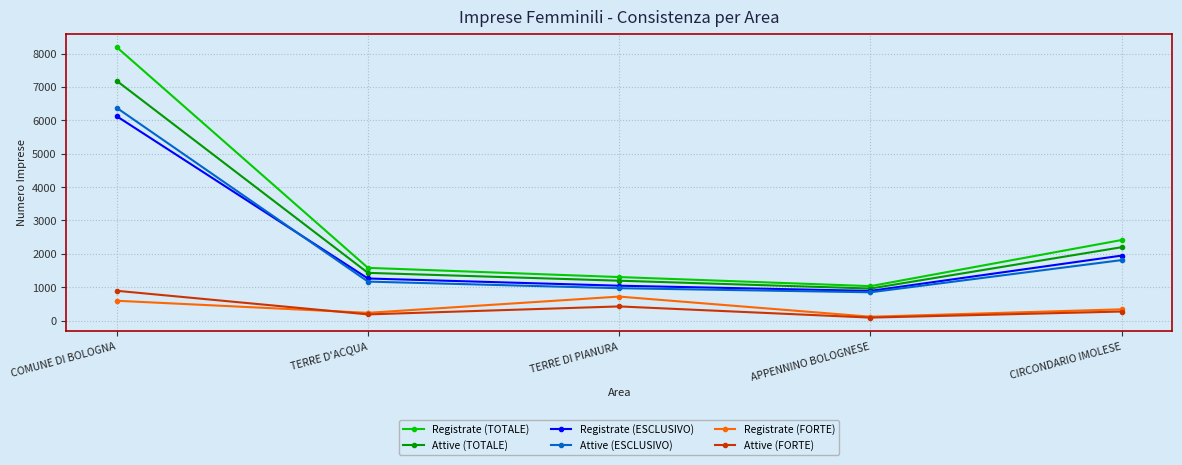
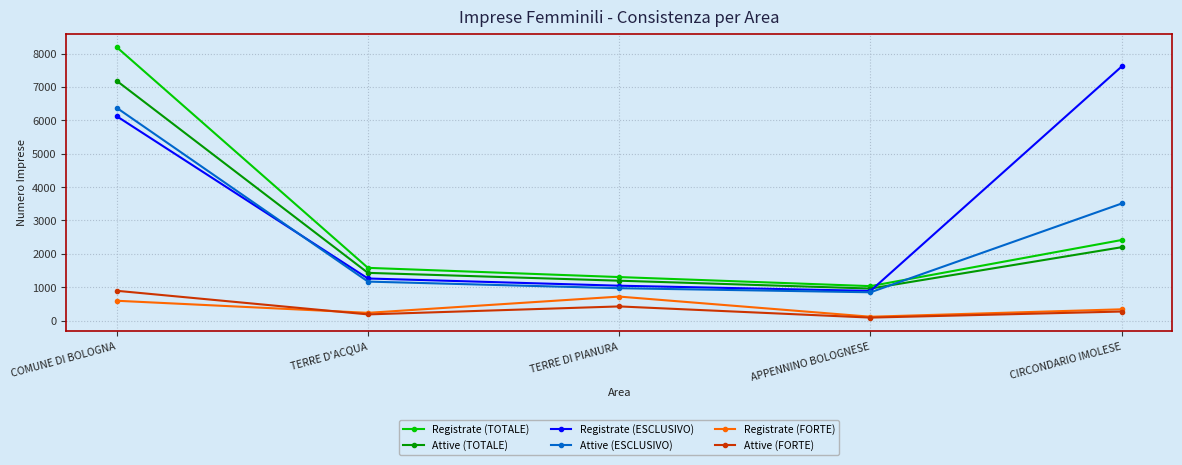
Registrate (ESCLUSIVO), CIRCONDARIO IMOLESE: 1900 -> 7600
Attive (ESCLUSIVO), CIRCONDARIO IMOLESE: 1800 -> 3500
